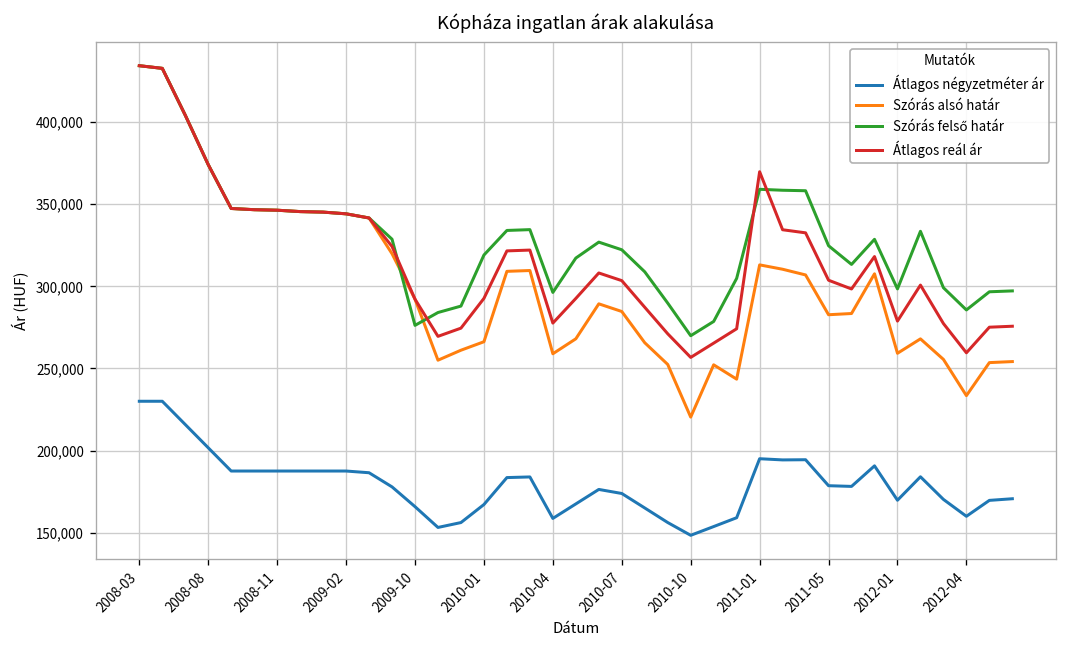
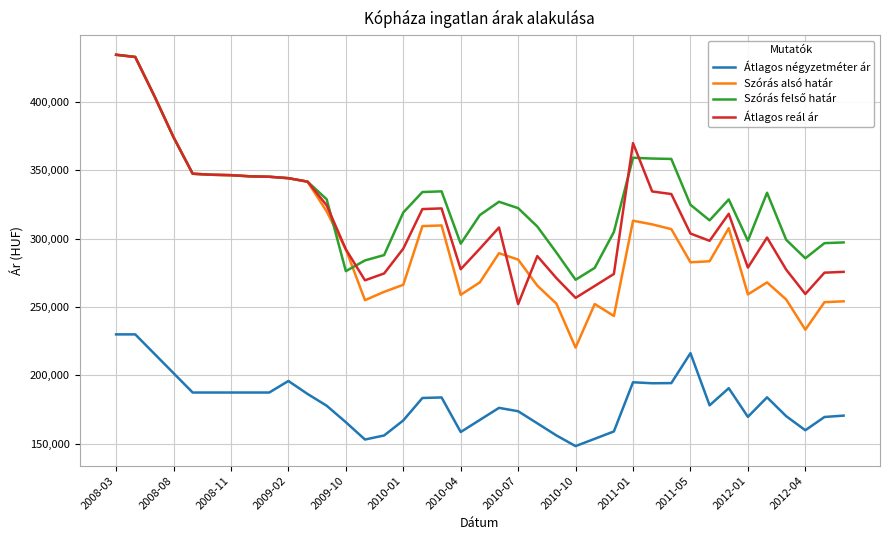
Átlagos négyzetméter ár, 2009-02: 188,000 -> 196,000
Átlagos reál ár, 2010-07: 303,000 -> 252,000
Átlagos négyzetméter ár, 2011-05: 179,000 -> 216,000
